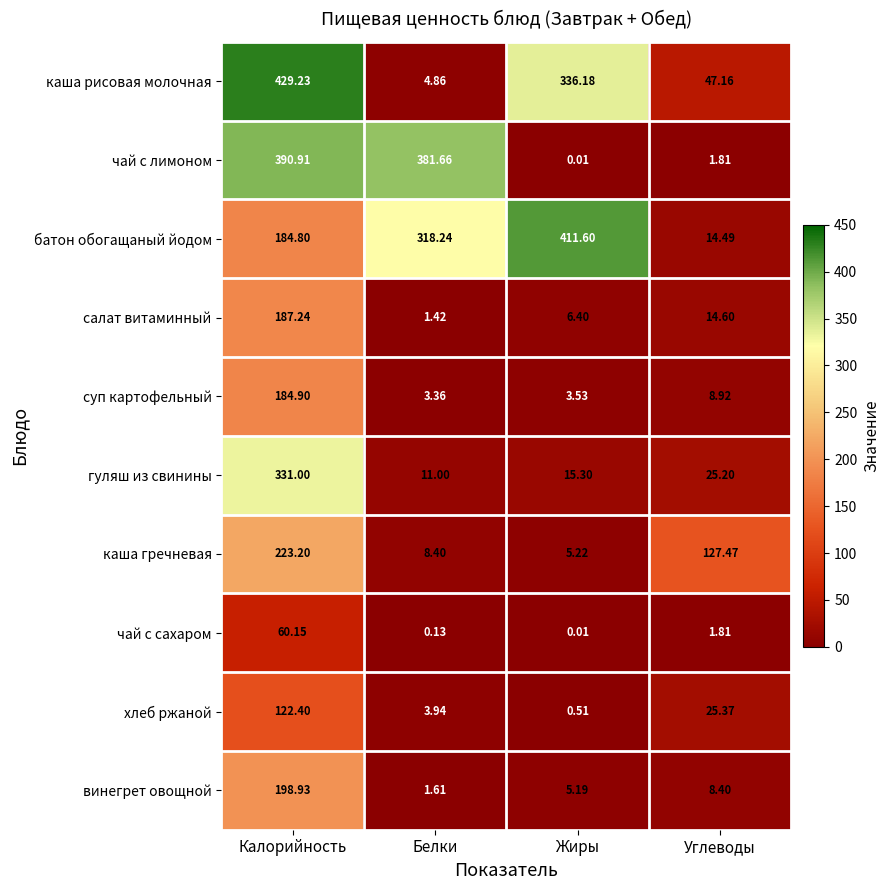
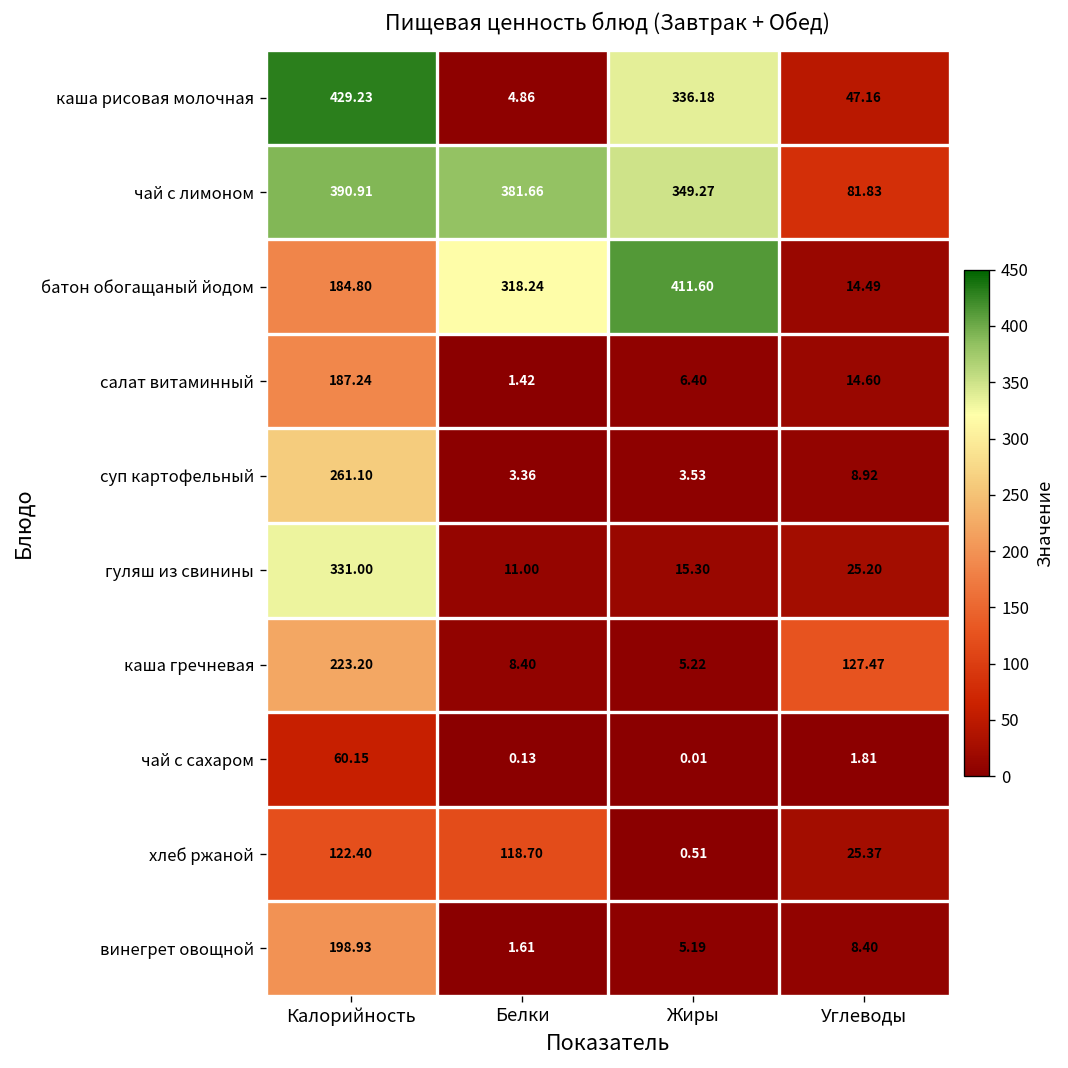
чай с лимоном, Жиры: 0.01 -> 349.27
чай с лимоном, Углеводы: 1.81 -> 81.83
суп картофельный, Калорийность: 184.90 -> 261.10
хлеб ржаной, Белки: 3.94 -> 118.70
